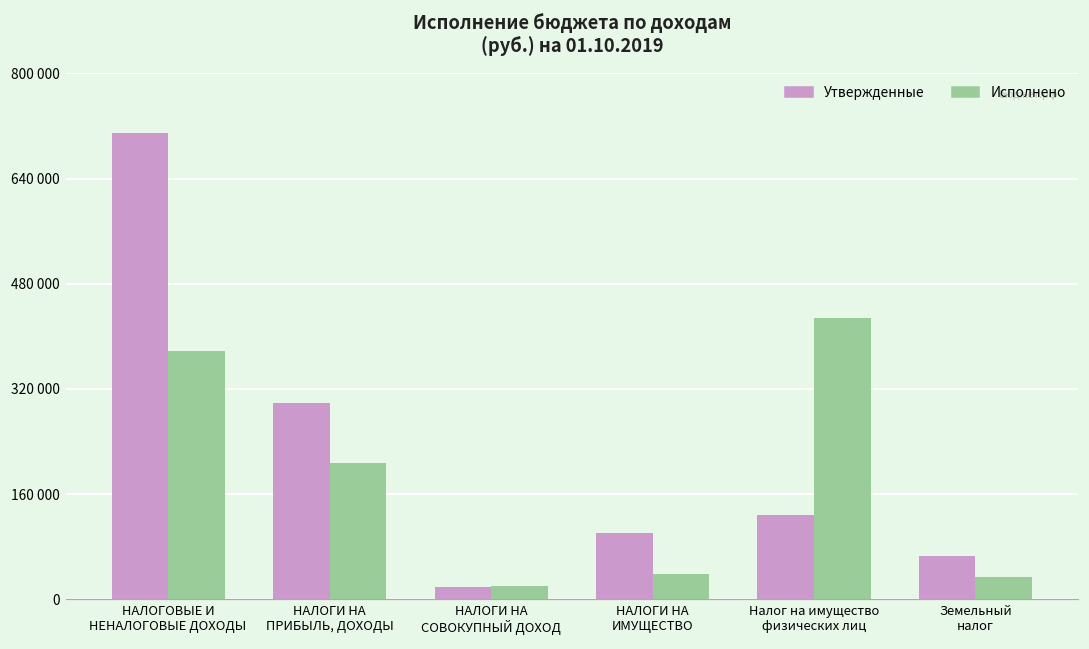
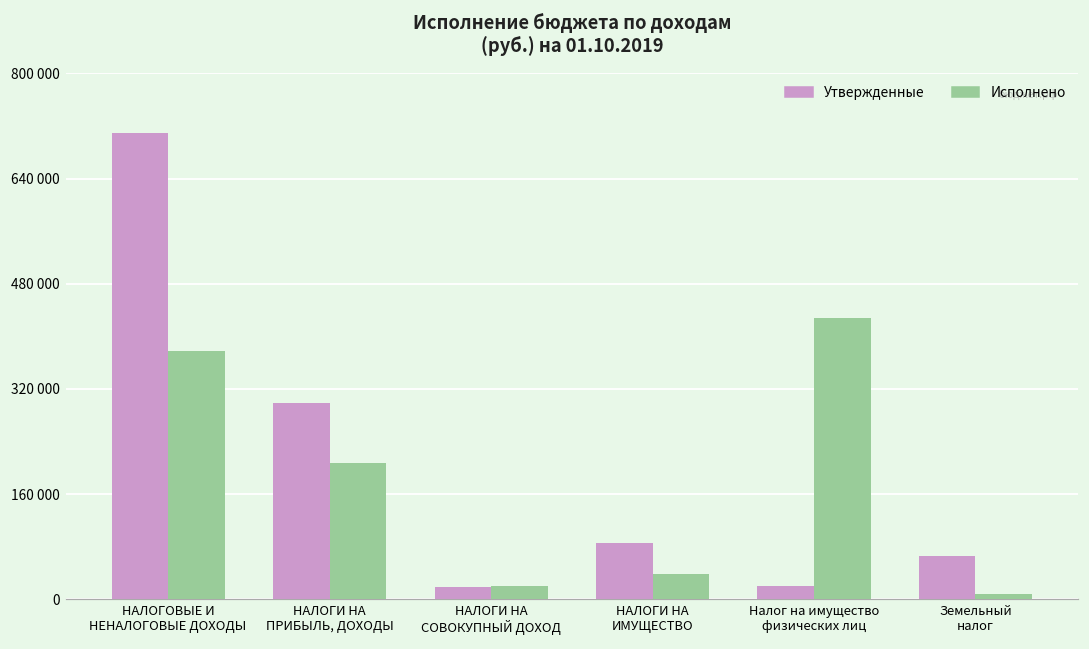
Утвержденные, НАЛОГИ НА ИМУЩЕСТВО: 100000 -> 90000
Утвержденные, Налог на имущество физических лиц: 130000 -> 20000
Исполнено, Земельный налог: 30000 -> 10000
